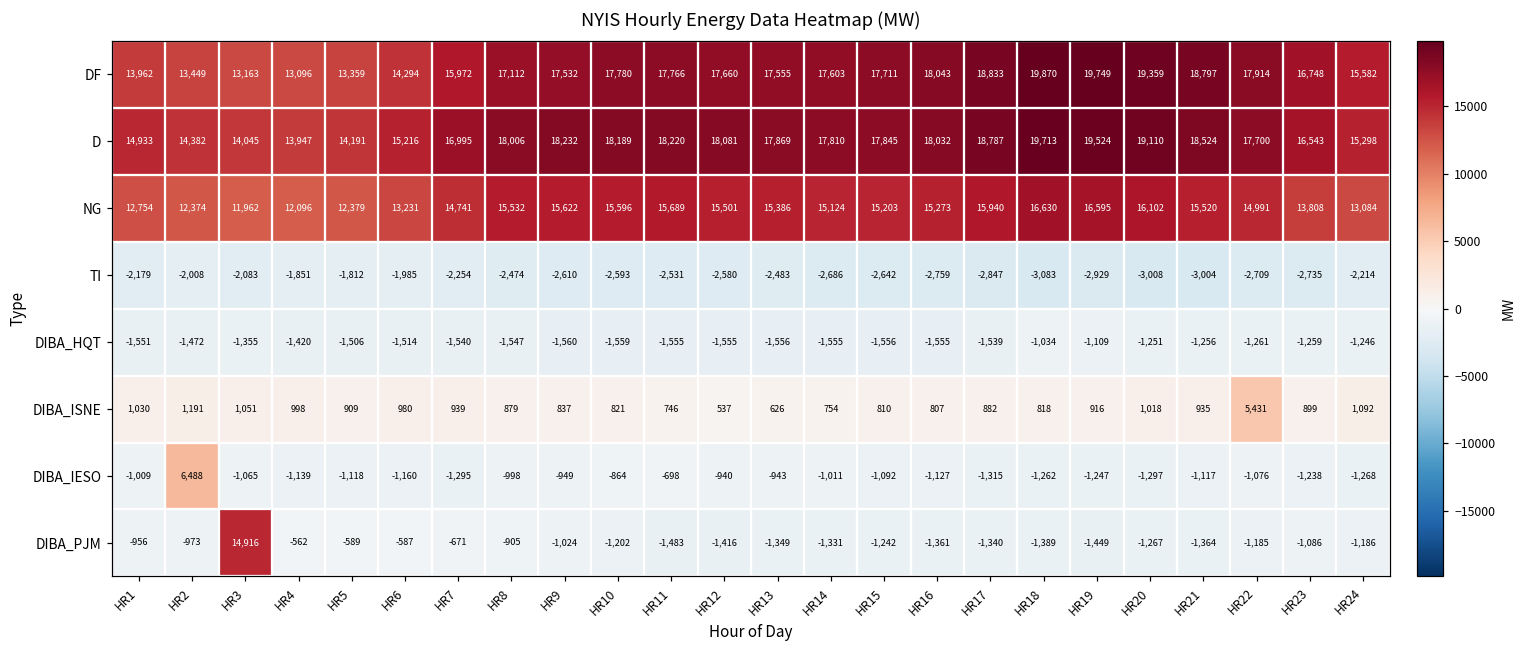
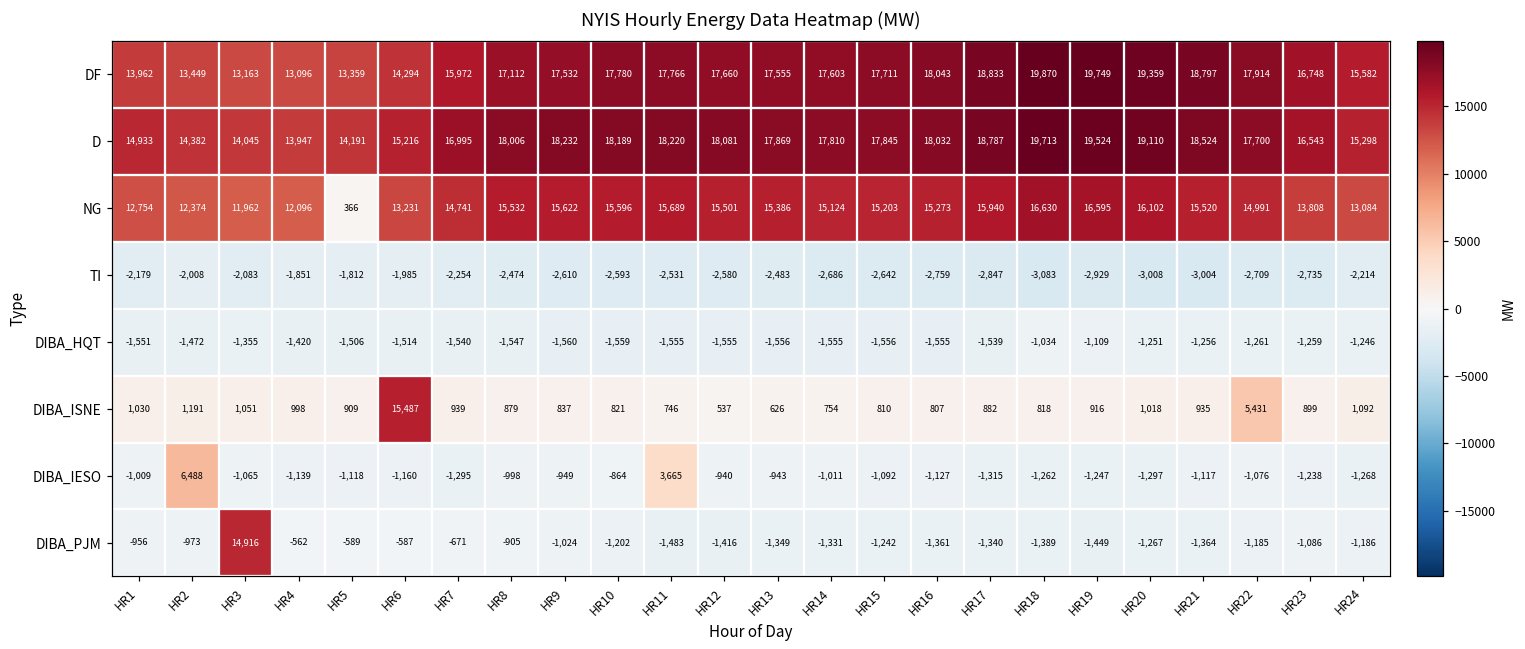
NG, HR5: 12,379 -> 366
DIBA_ISNE, HR6: 980 -> 15,487
DIBA_IESO, HR11: -698 -> 3,665
